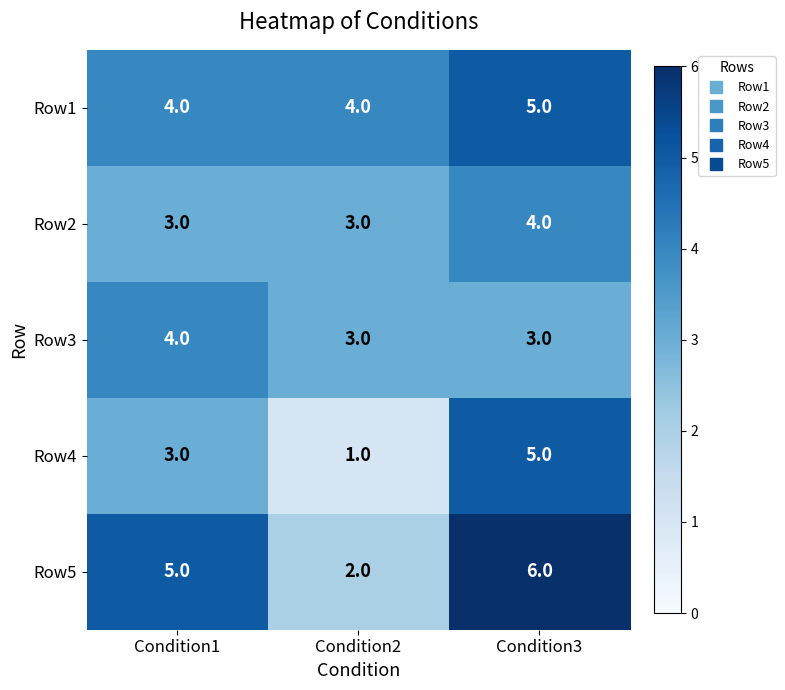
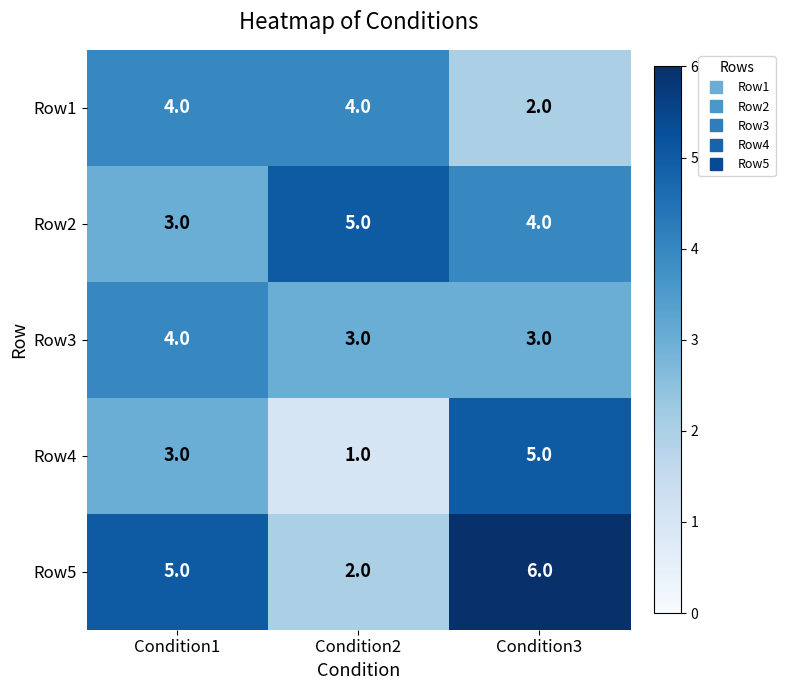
Row1, Condition3: 5.0 -> 2.0
Row2, Condition2: 3.0 -> 5.0
